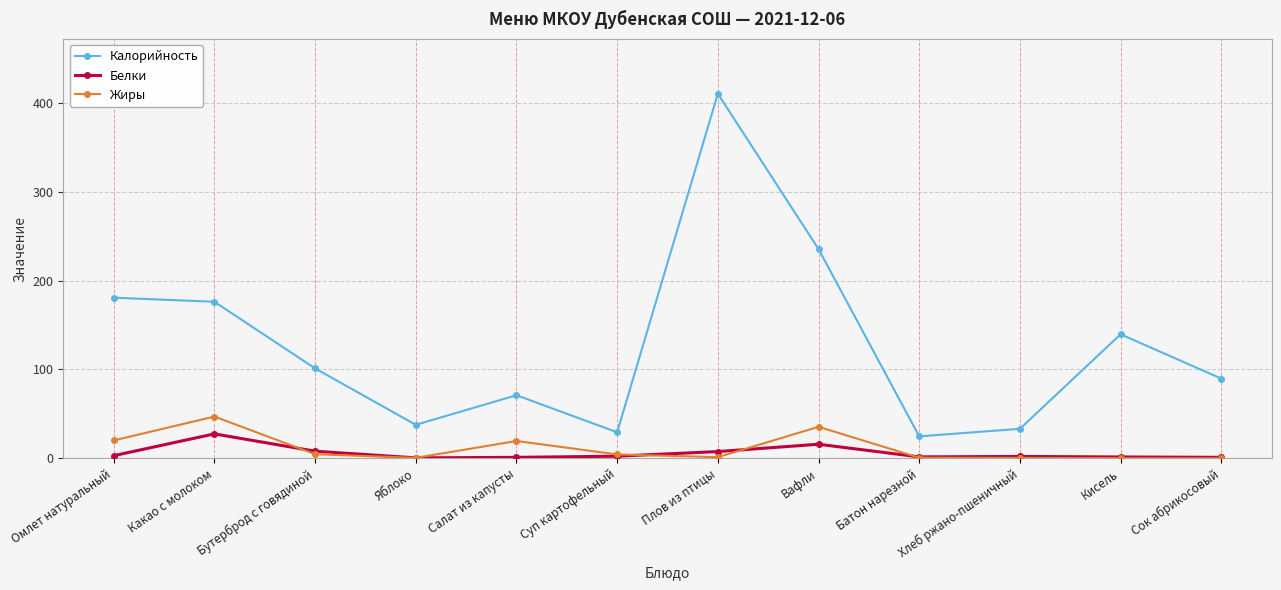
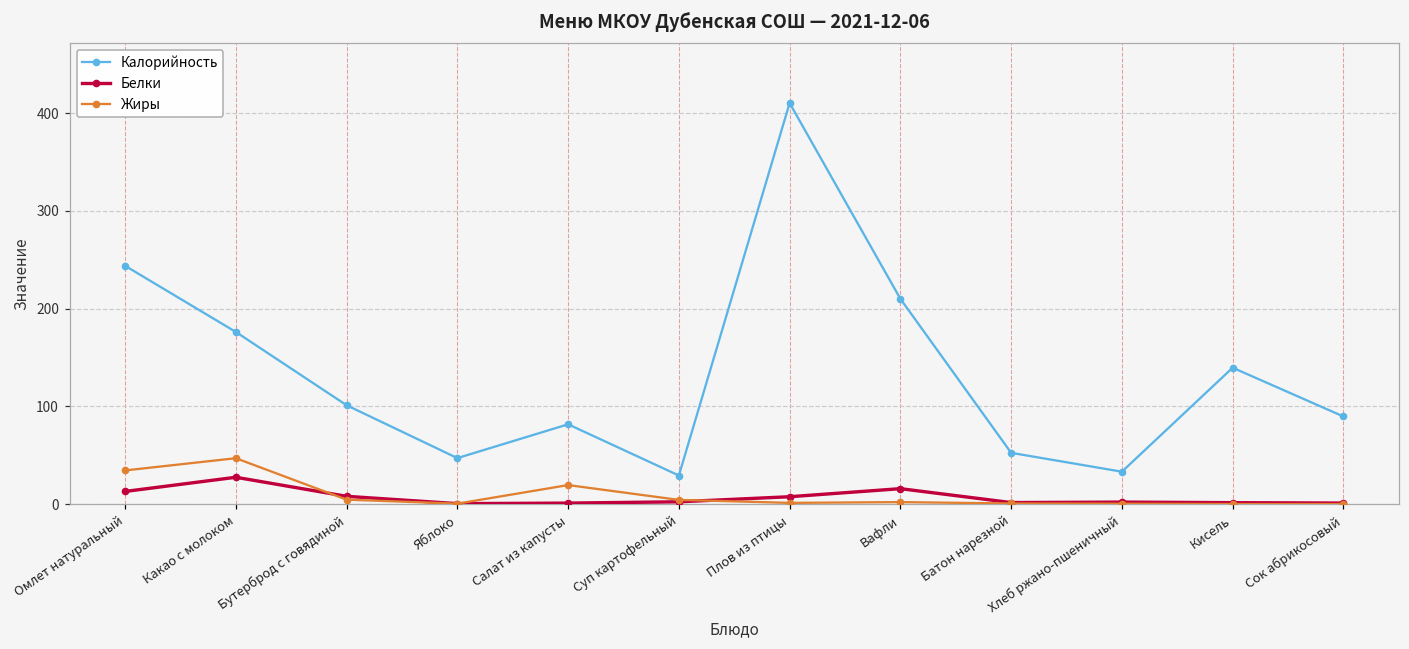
Калорийность, Омлет натуральный: 180 -> 240
Белки, Омлет натуральный: 0 -> 10
Жиры, Омлет натуральный: 20 -> 30
Калорийность, Яблоко: 40 -> 50
Калорийность, Салат из капусты: 70 -> 80
Калорийность, Вафли: 240 -> 210
Жиры, Вафли: 40 -> 0
Калорийность, Батон нарезной: 20 -> 50
